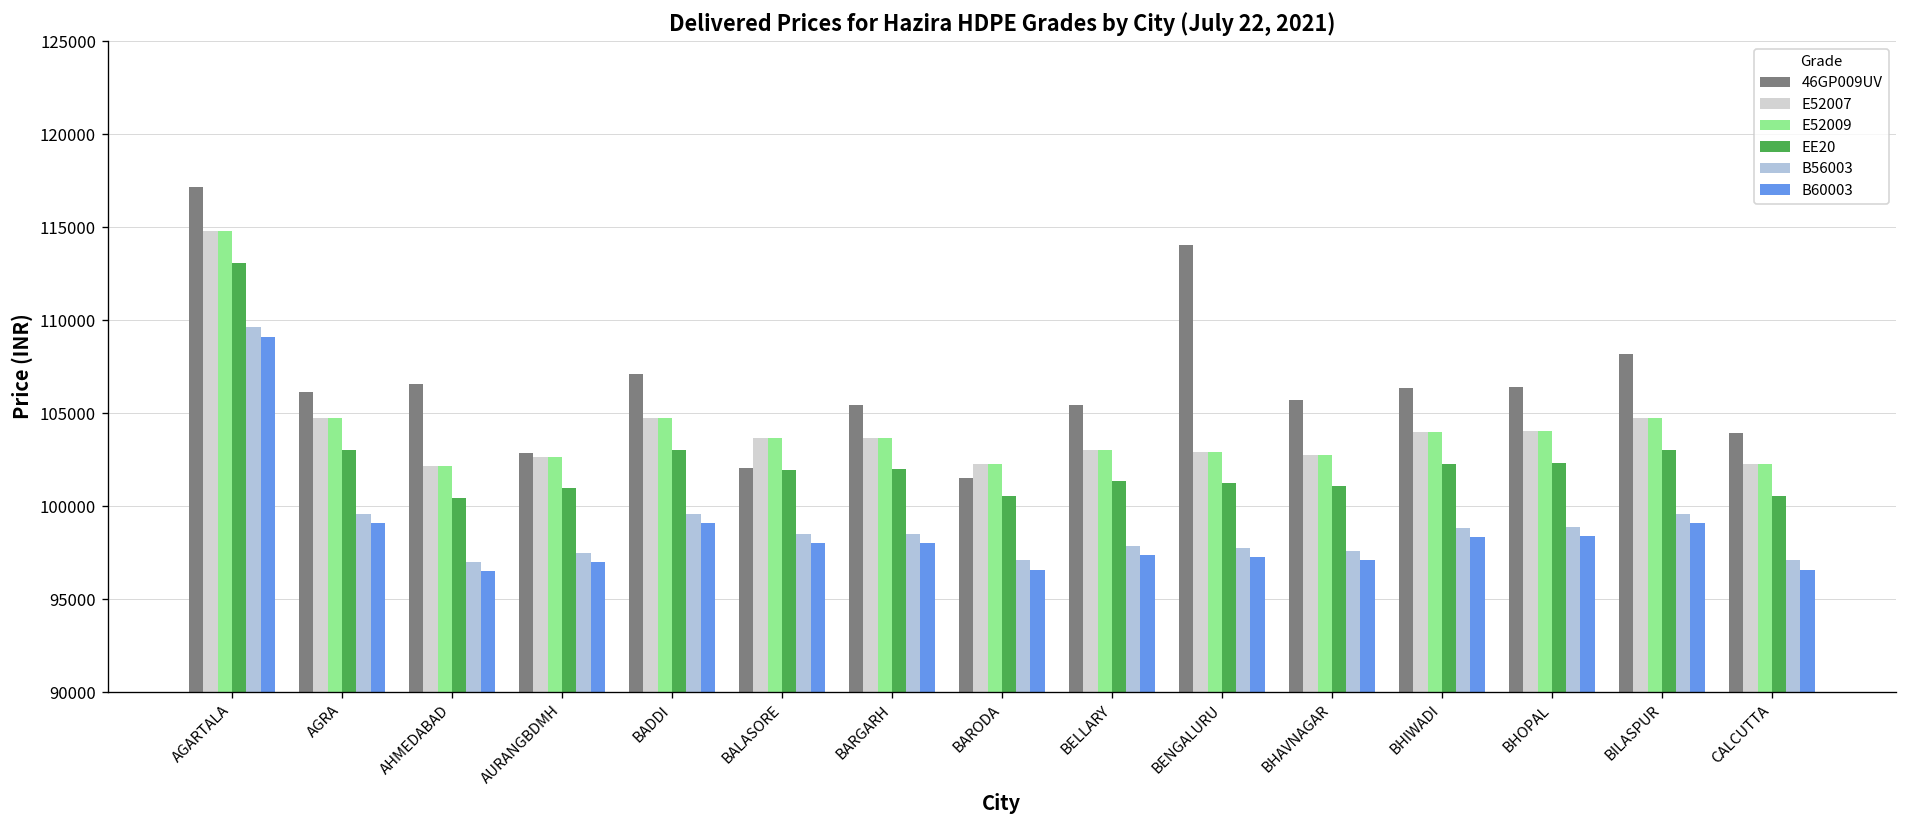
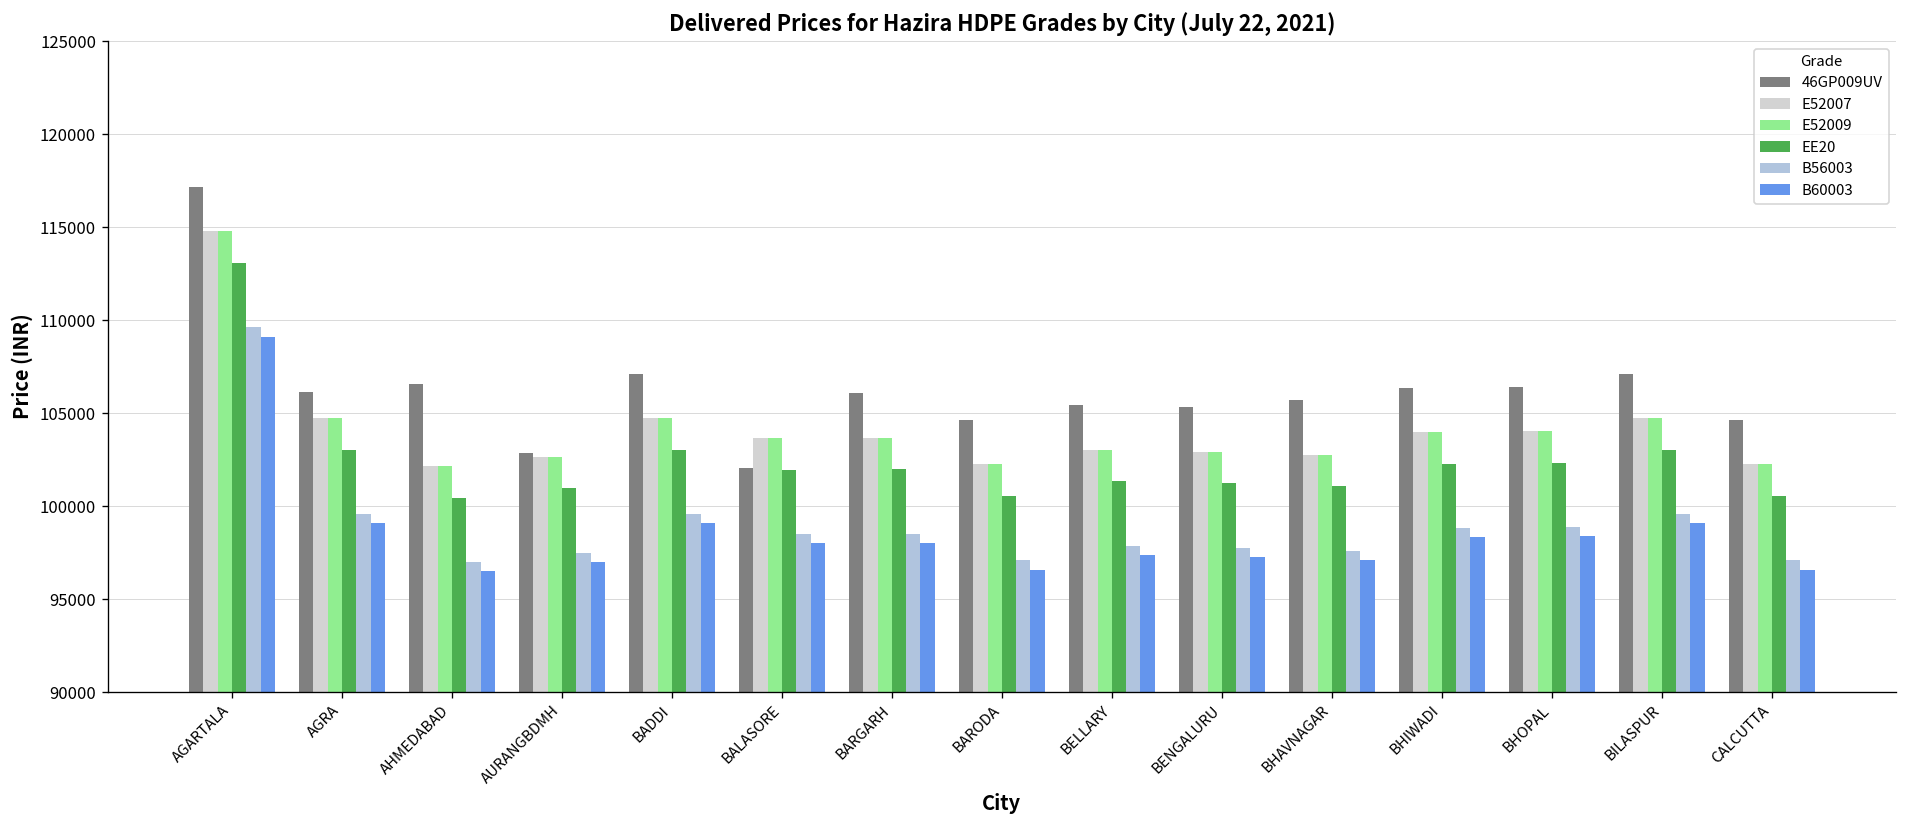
46GP009UV, BARGARH: 105400 -> 106100
46GP009UV, BARODA: 101500 -> 104600
46GP009UV, BENGALURU: 114000 -> 105300
46GP009UV, BILASPUR: 108200 -> 107100
46GP009UV, CALCUTTA: 103900 -> 104600
